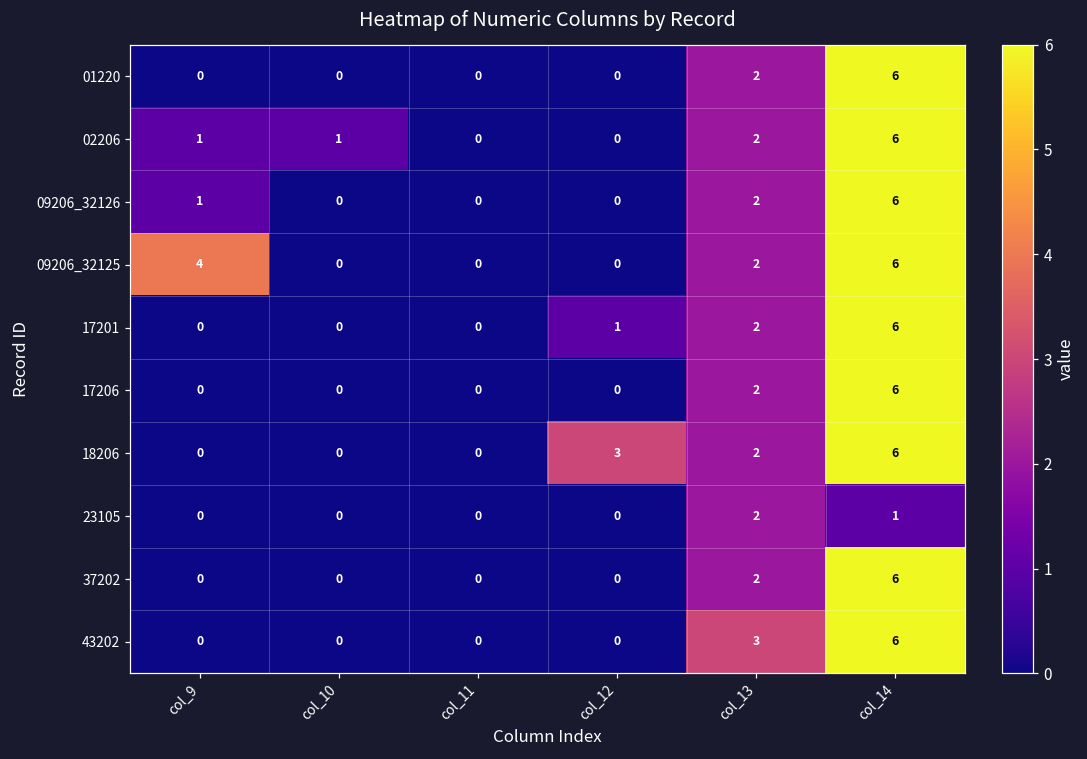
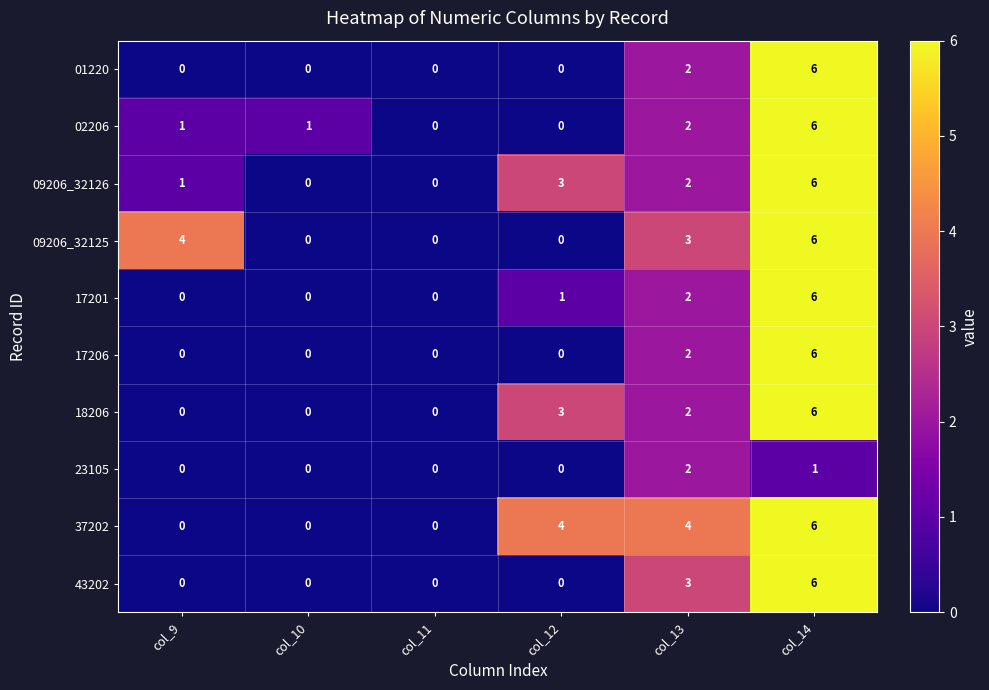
09206_32126, col_12: 0 -> 3
09206_32125, col_13: 2 -> 3
37202, col_12: 0 -> 4
37202, col_13: 2 -> 4
